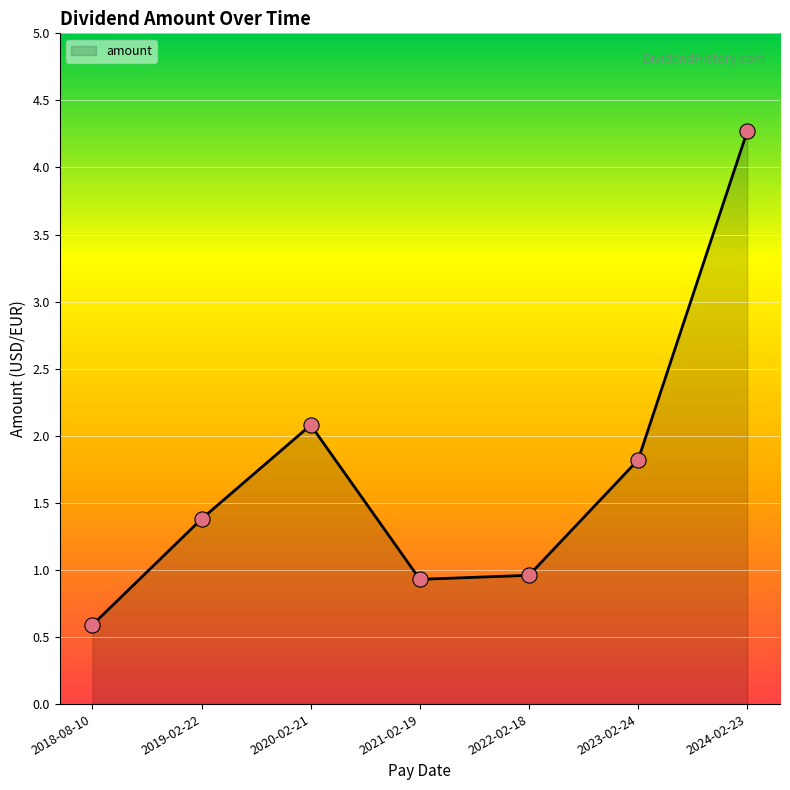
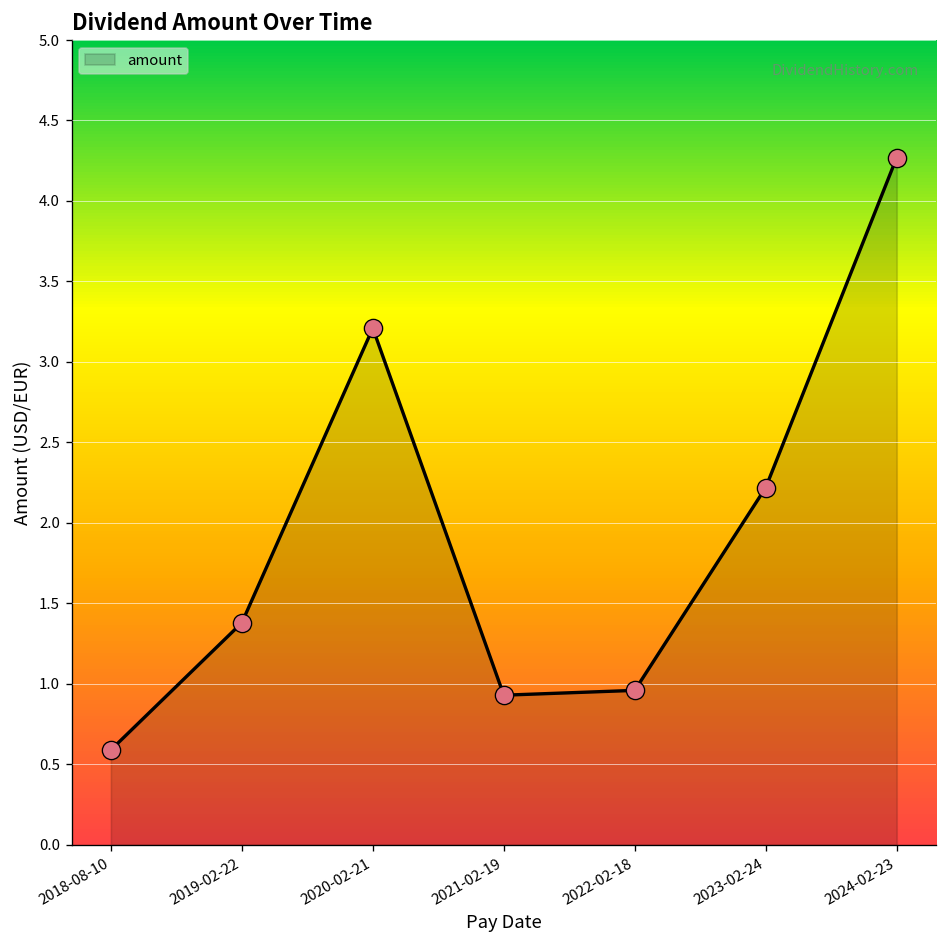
2020-02-21: 2.08 -> 3.21
2023-02-24: 1.82 -> 2.22
